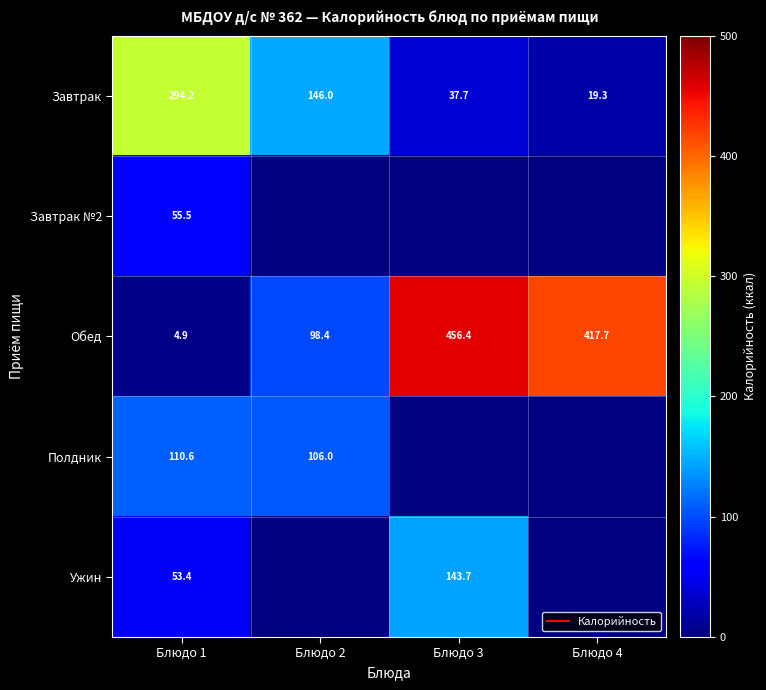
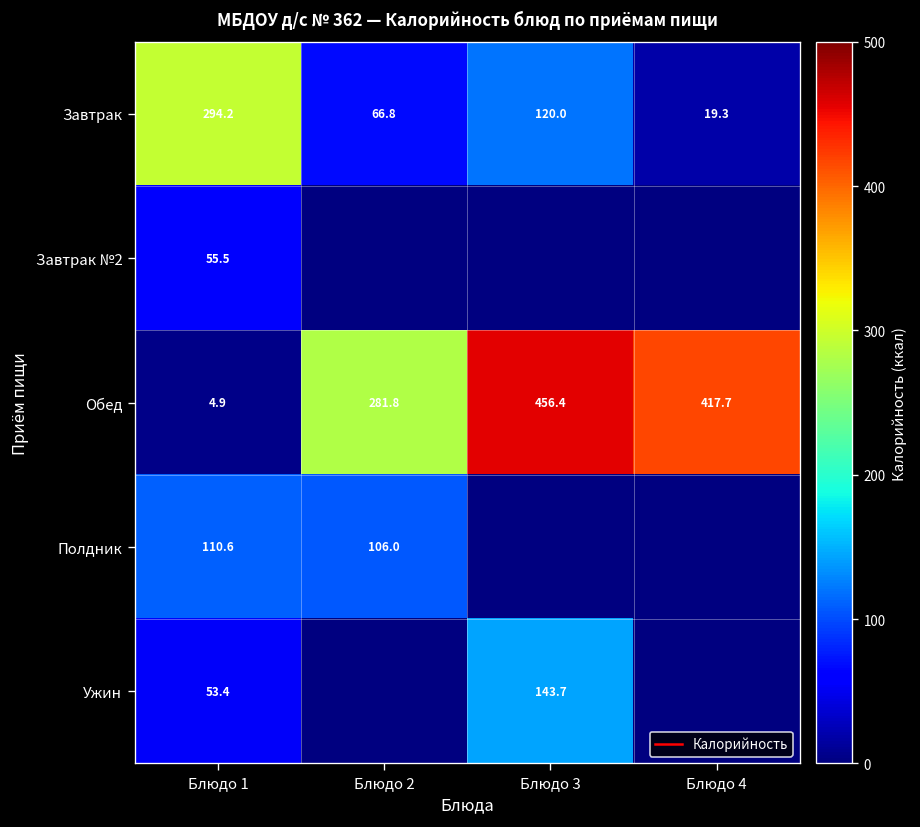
Завтрак, Блюдо 2: 146.0 -> 66.8
Завтрак, Блюдо 3: 37.7 -> 120.0
Обед, Блюдо 2: 98.4 -> 281.8
